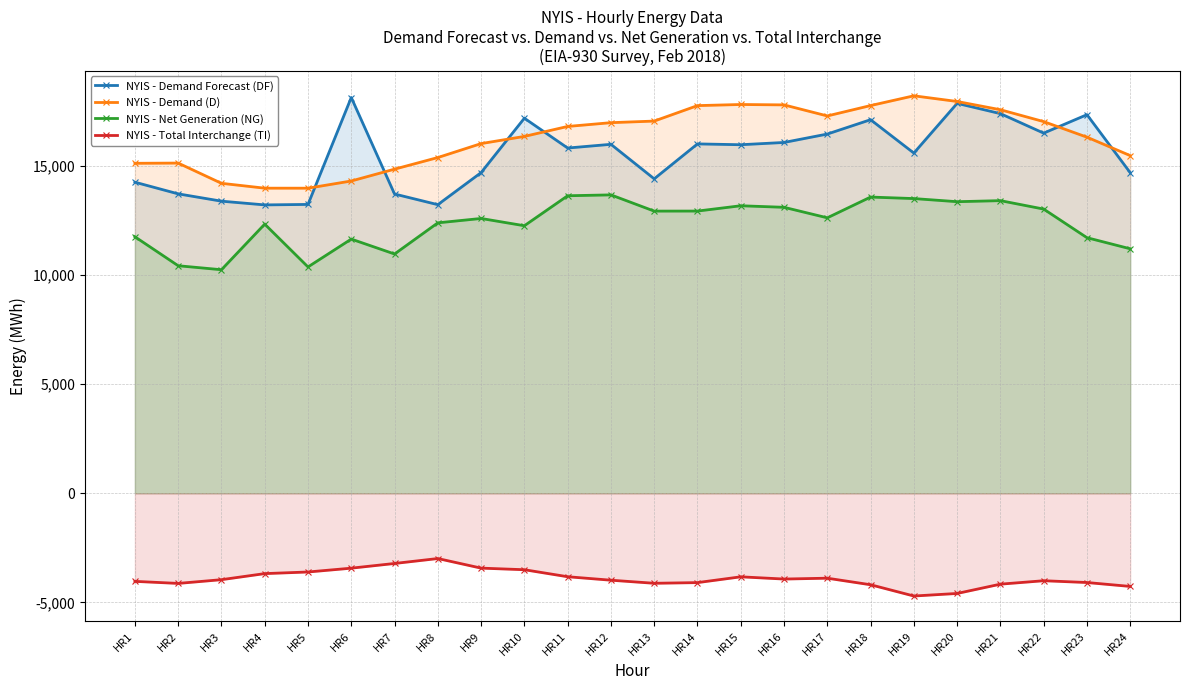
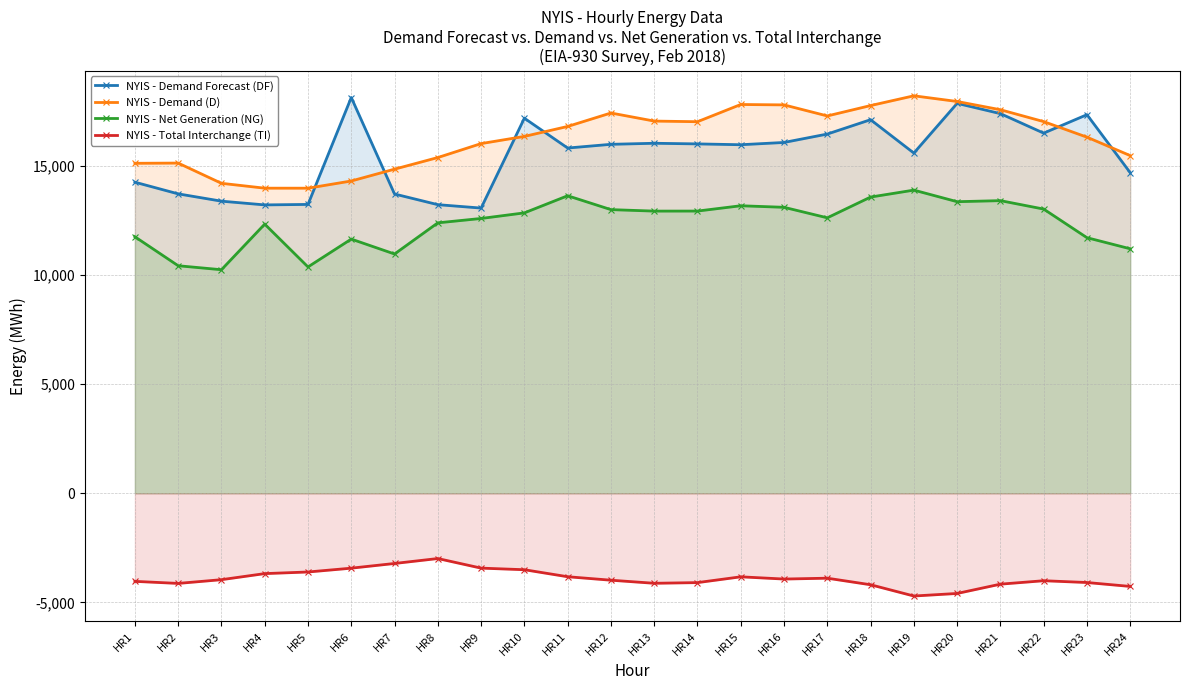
NYIS - Demand Forecast (DF), HR9: 14,700 -> 13,100
NYIS - Net Generation (NG), HR10: 12,200 -> 12,800
NYIS - Demand (D), HR12: 17,000 -> 17,400
NYIS - Net Generation (NG), HR12: 13,700 -> 13,000
NYIS - Demand Forecast (DF), HR13: 14,400 -> 16,000
NYIS - Demand (D), HR14: 17,700 -> 17,000
NYIS - Net Generation (NG), HR19: 13,500 -> 13,900
